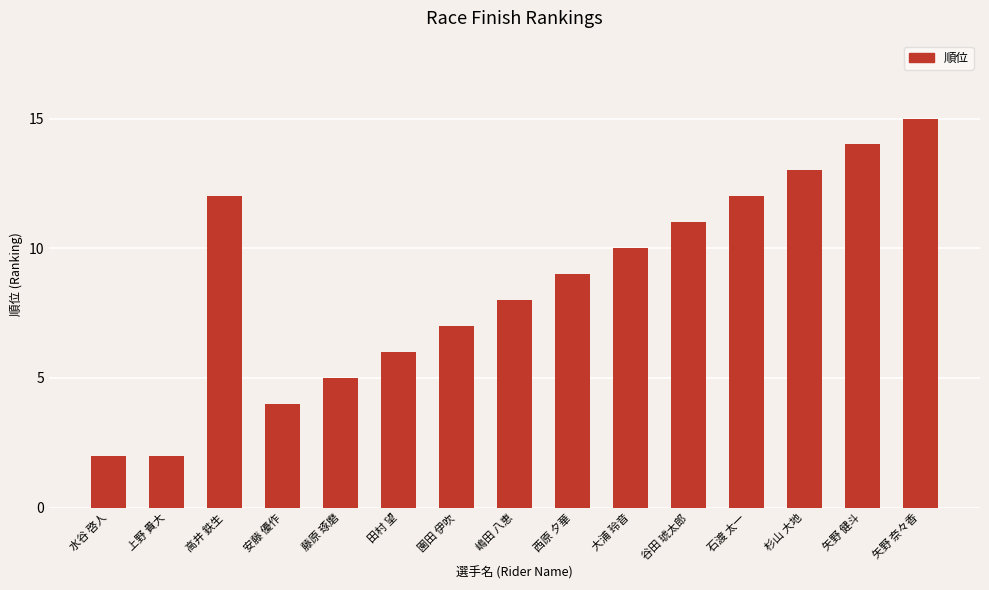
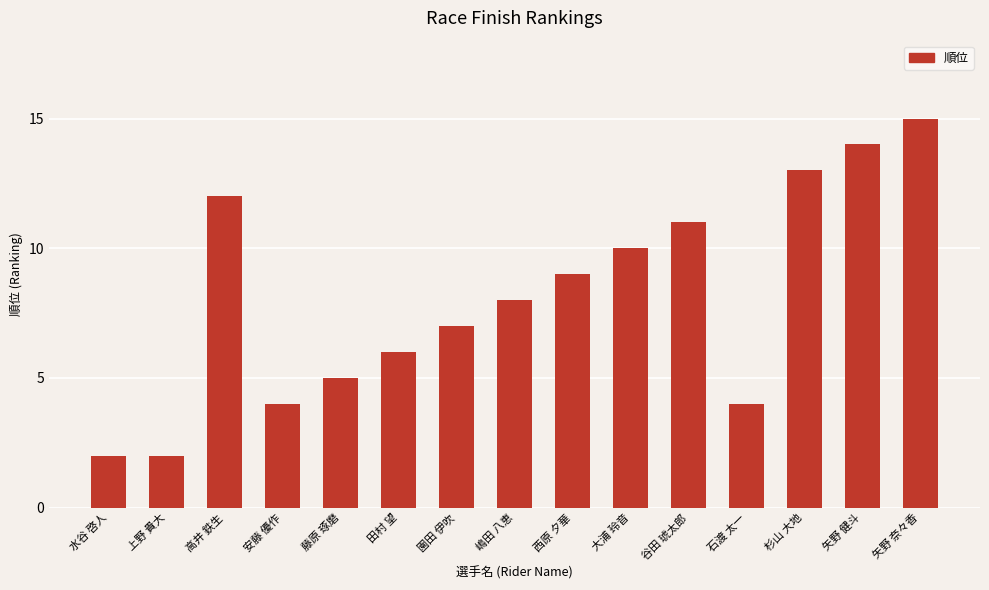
石渡 太一: 12 -> 4
